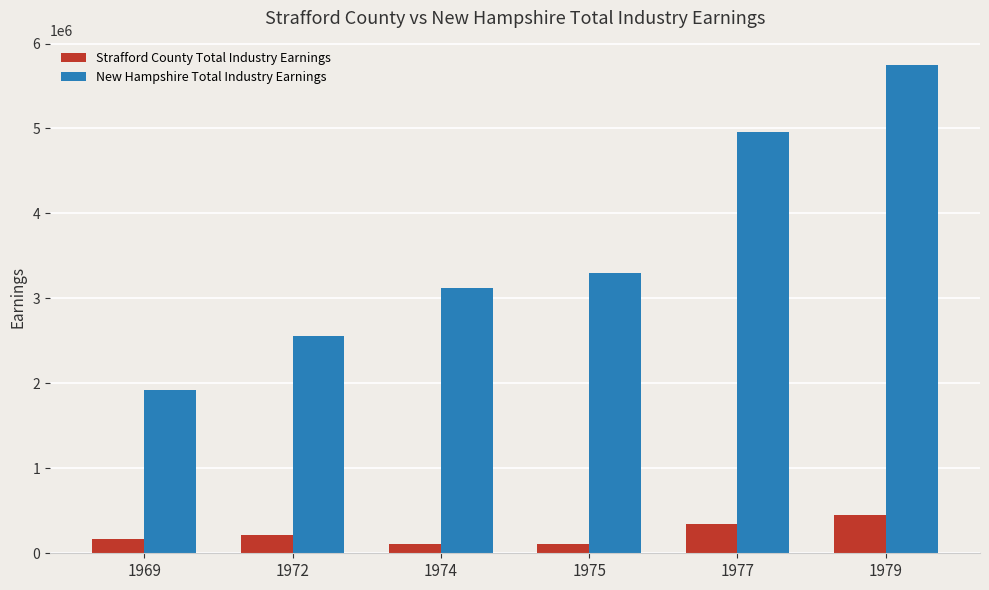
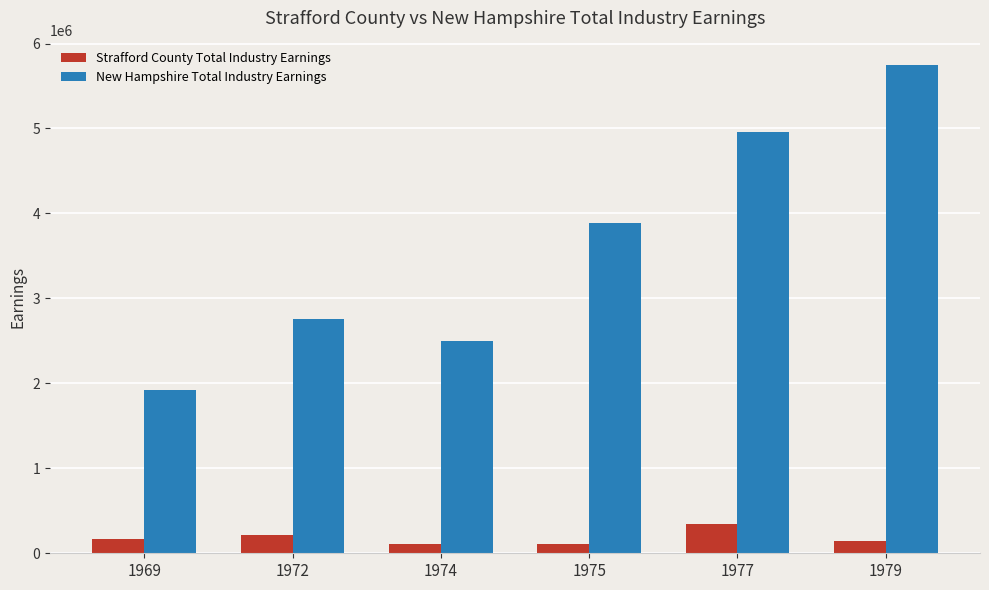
New Hampshire Total Industry Earnings, 1972: 2600000 -> 2800000
New Hampshire Total Industry Earnings, 1974: 3100000 -> 2500000
New Hampshire Total Industry Earnings, 1975: 3300000 -> 3900000
Strafford County Total Industry Earnings, 1979: 500000 -> 100000
